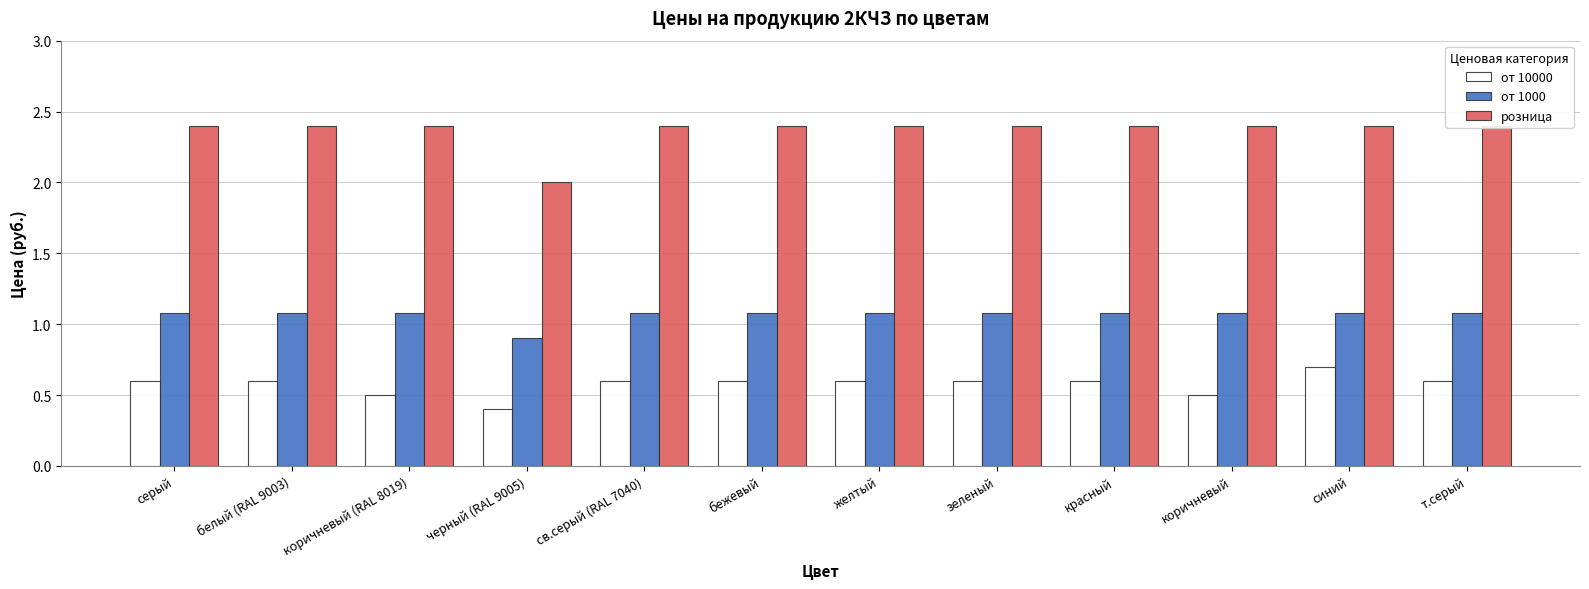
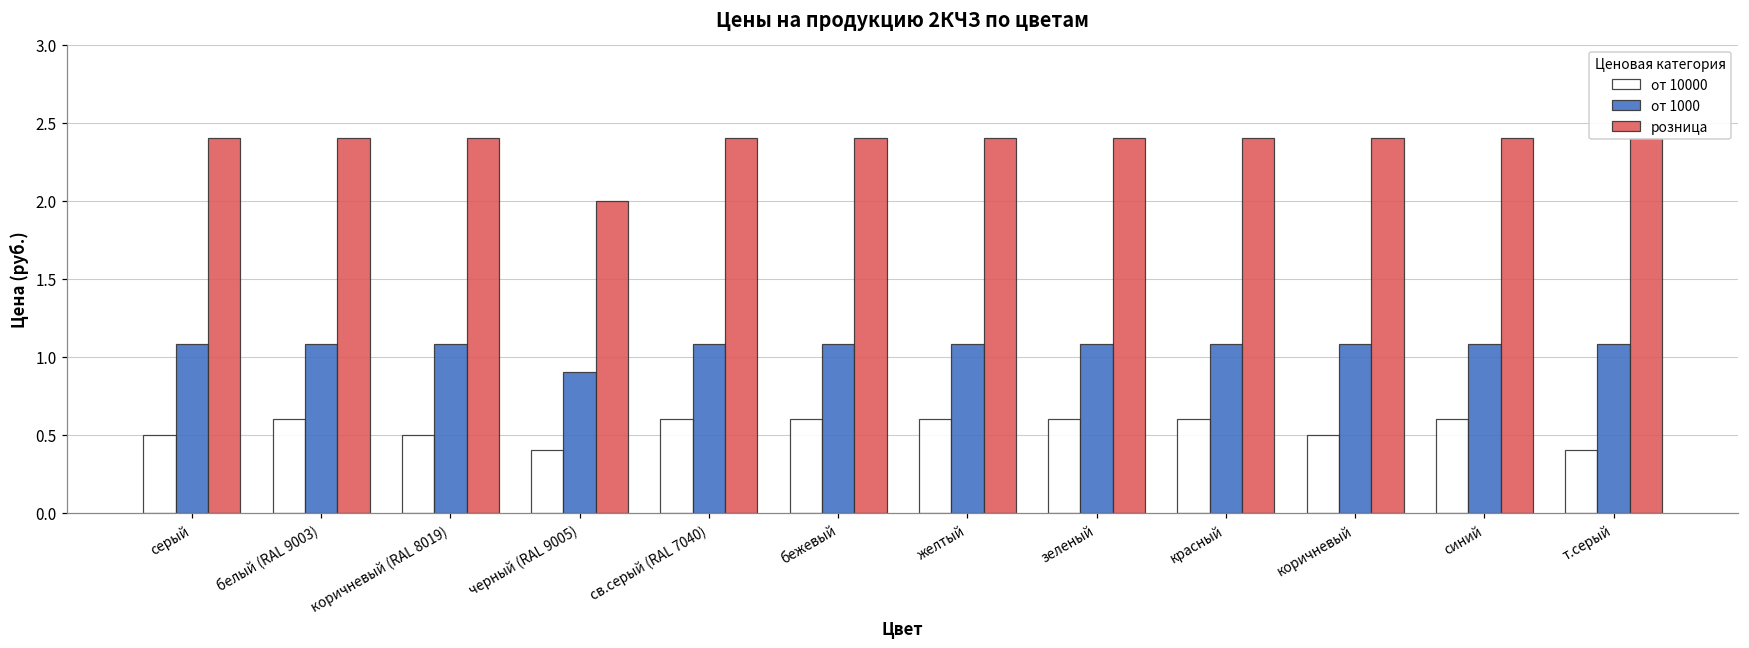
от 10000, серый: 0.6 -> 0.5
от 10000, синий: 0.7 -> 0.6
от 10000, т.серый: 0.6 -> 0.4
